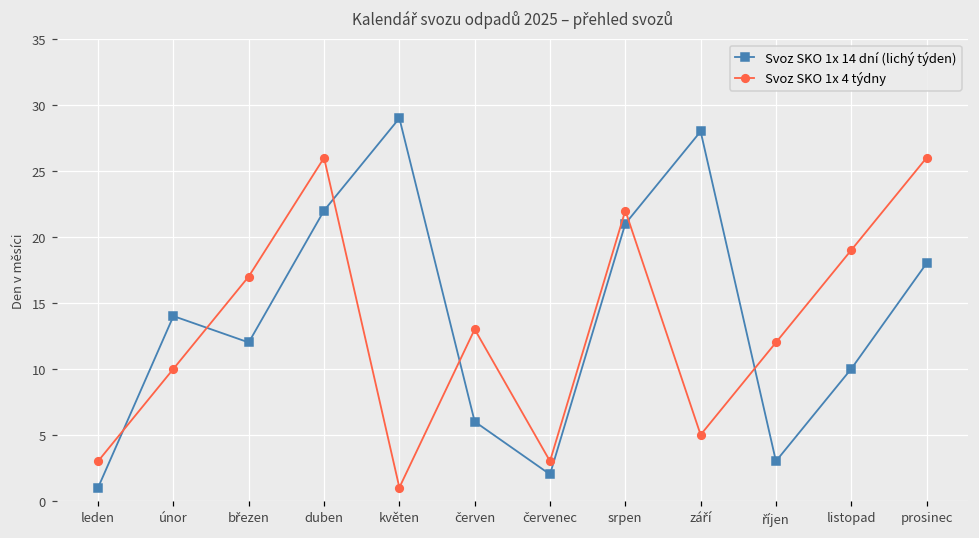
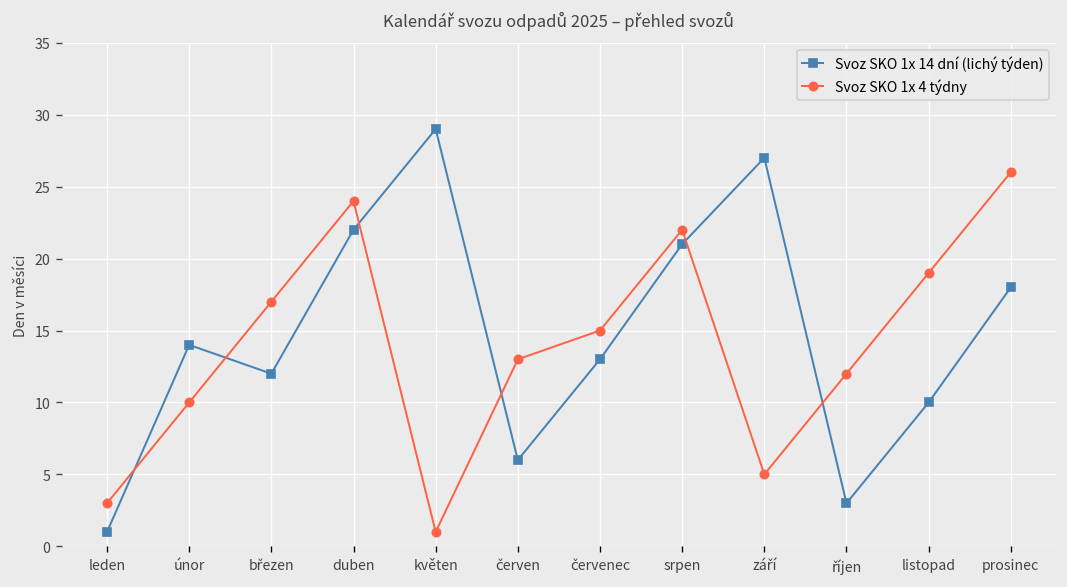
Svoz SKO 1x 4 týdny, duben: 26 -> 24
Svoz SKO 1x 14 dní (lichý týden), červenec: 2 -> 13
Svoz SKO 1x 4 týdny, červenec: 3 -> 15
Svoz SKO 1x 14 dní (lichý týden), září: 28 -> 27
